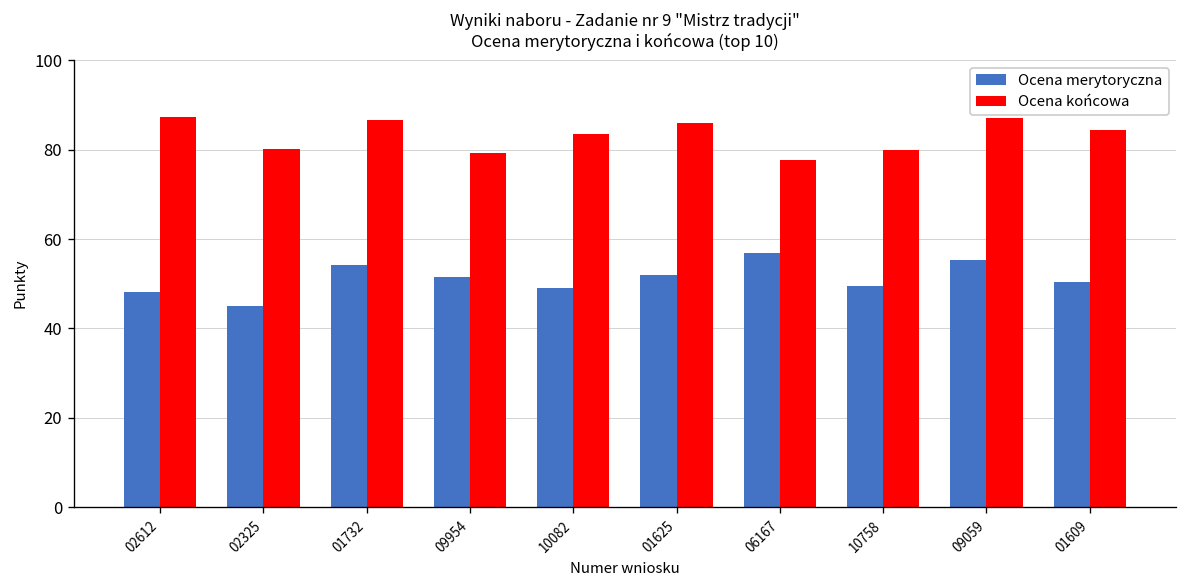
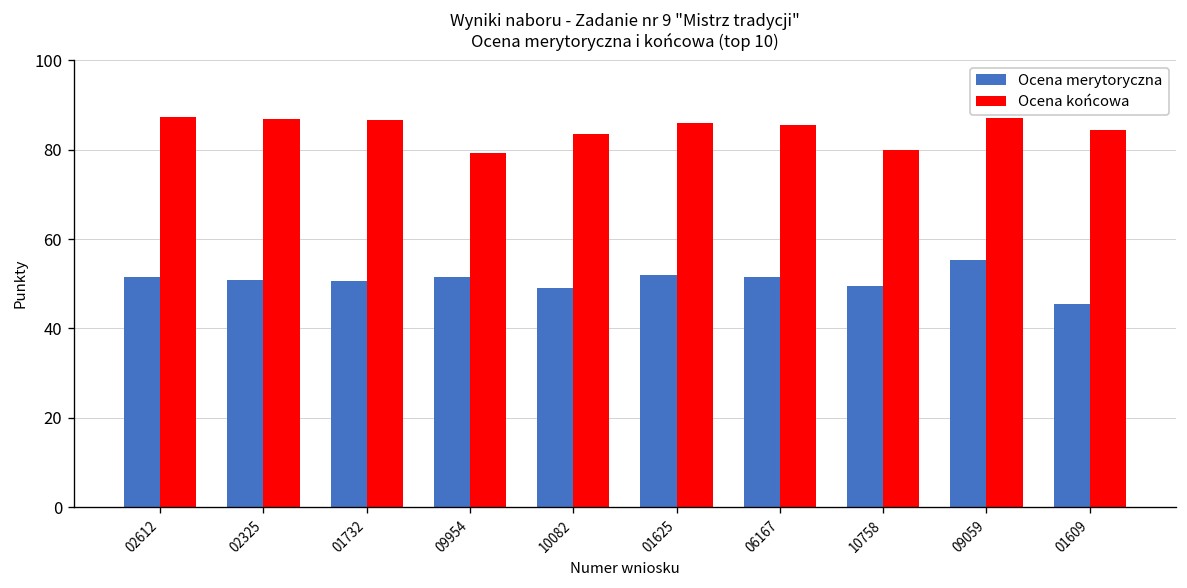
Ocena merytoryczna, 02612: 48 -> 51
Ocena merytoryczna, 02325: 45 -> 51
Ocena końcowa, 02325: 80 -> 87
Ocena merytoryczna, 01732: 54 -> 51
Ocena merytoryczna, 06167: 57 -> 52
Ocena końcowa, 06167: 78 -> 86
Ocena merytoryczna, 01609: 50 -> 46
